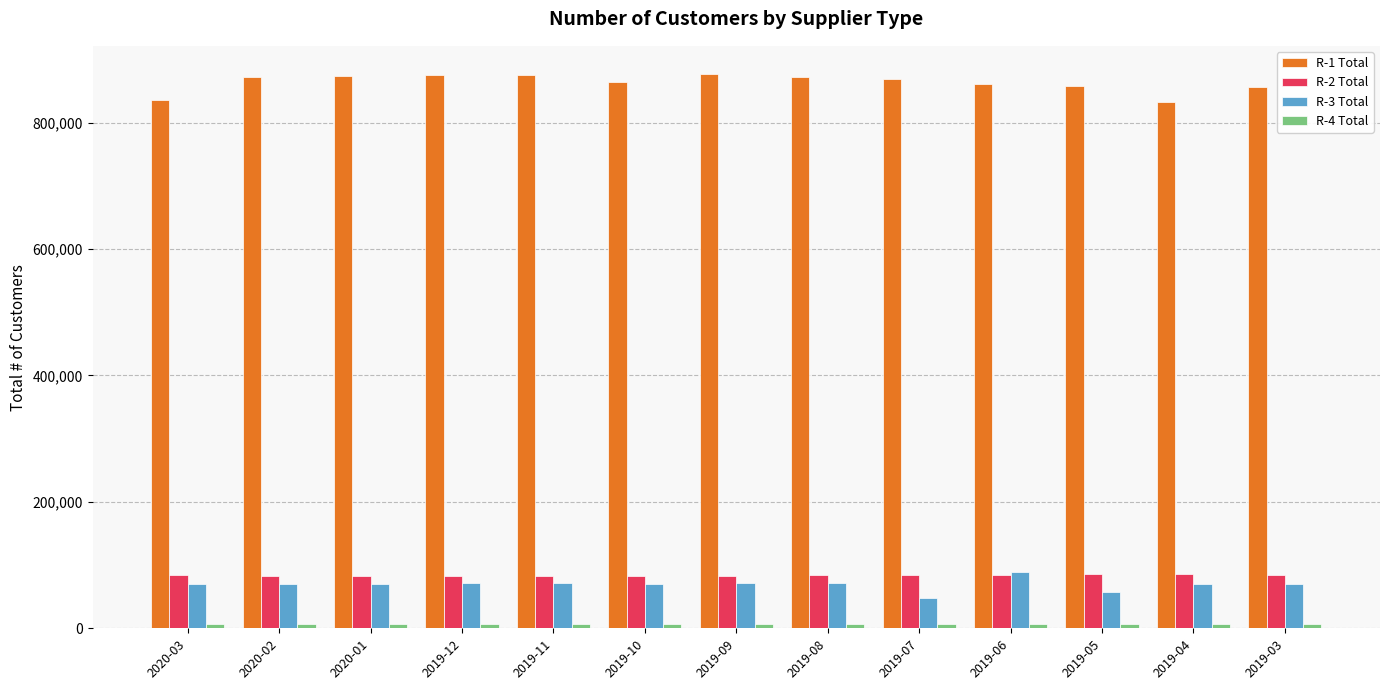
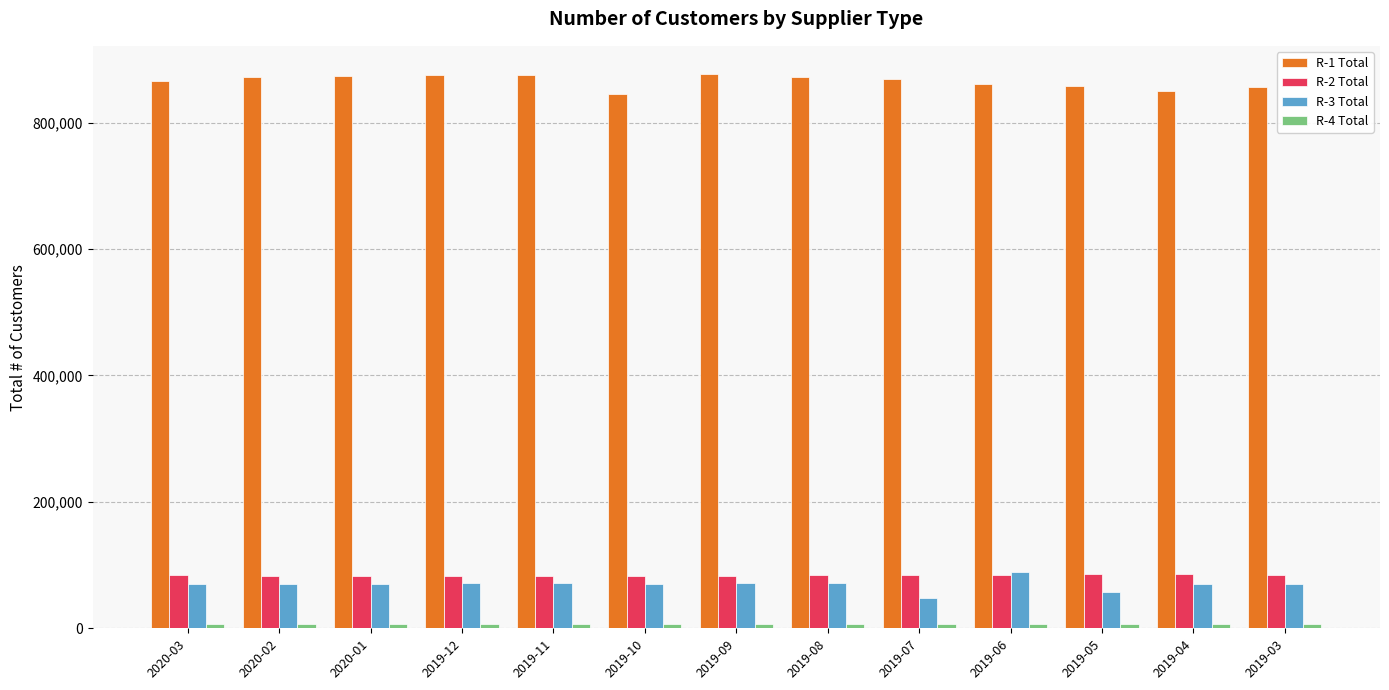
R-1 Total, 2020-03: 840,000 -> 870,000
R-1 Total, 2019-10: 870,000 -> 850,000
R-1 Total, 2019-04: 830,000 -> 850,000
